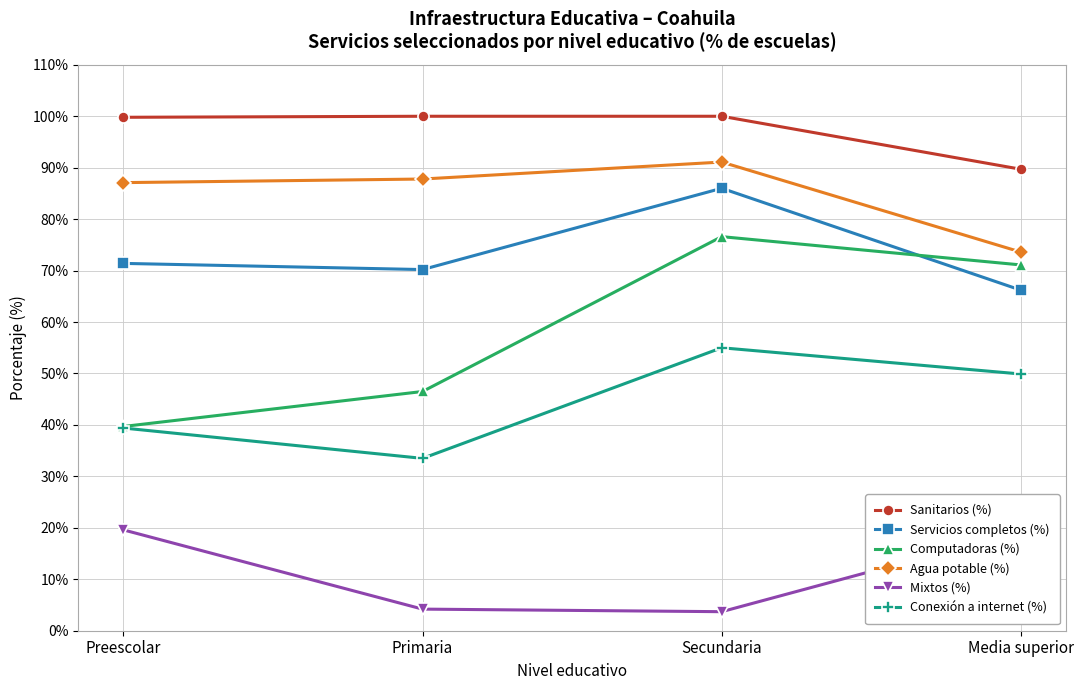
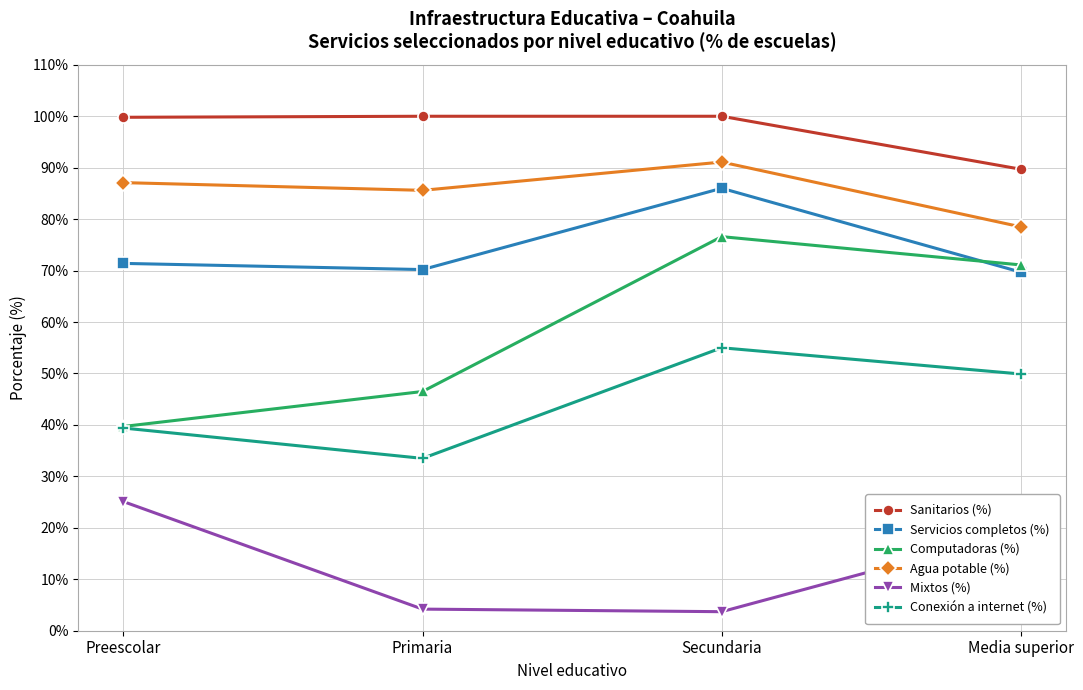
Mixtos (%), Preescolar: 20% -> 25%
Agua potable (%), Primaria: 88% -> 86%
Servicios completos (%), Media superior: 66% -> 70%
Agua potable (%), Media superior: 74% -> 79%
